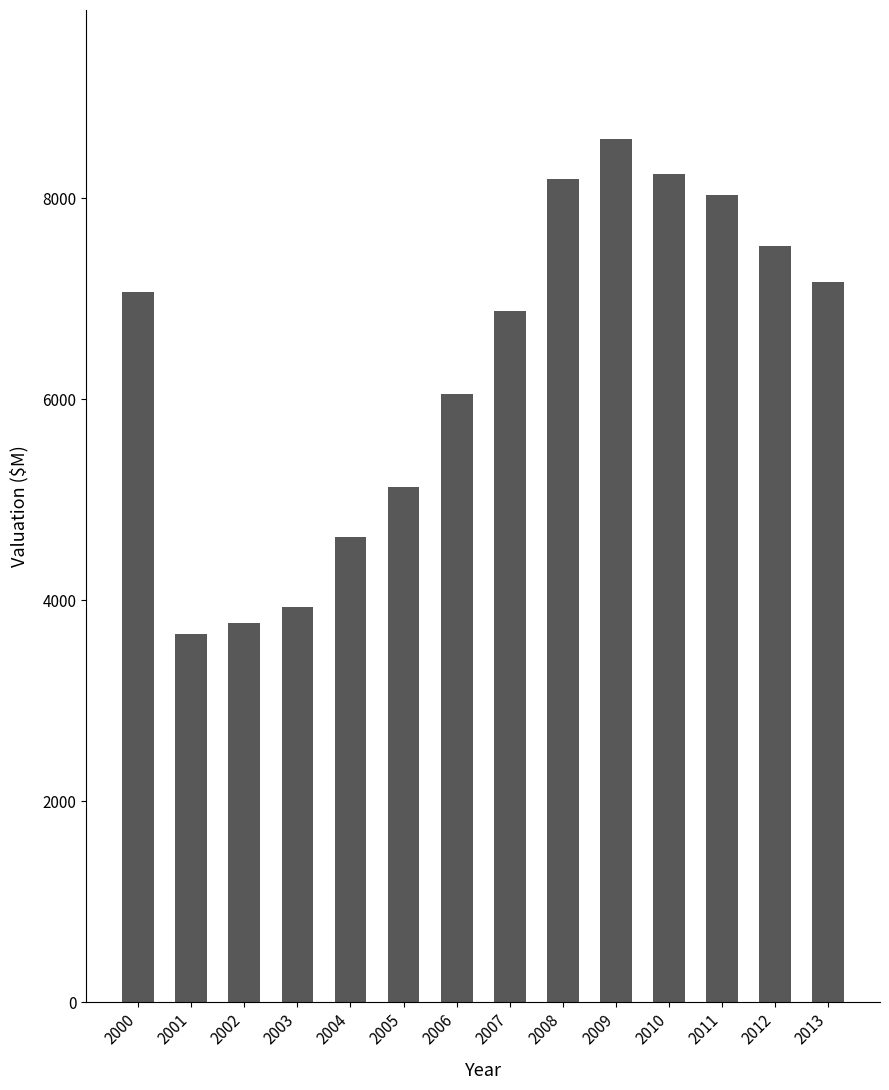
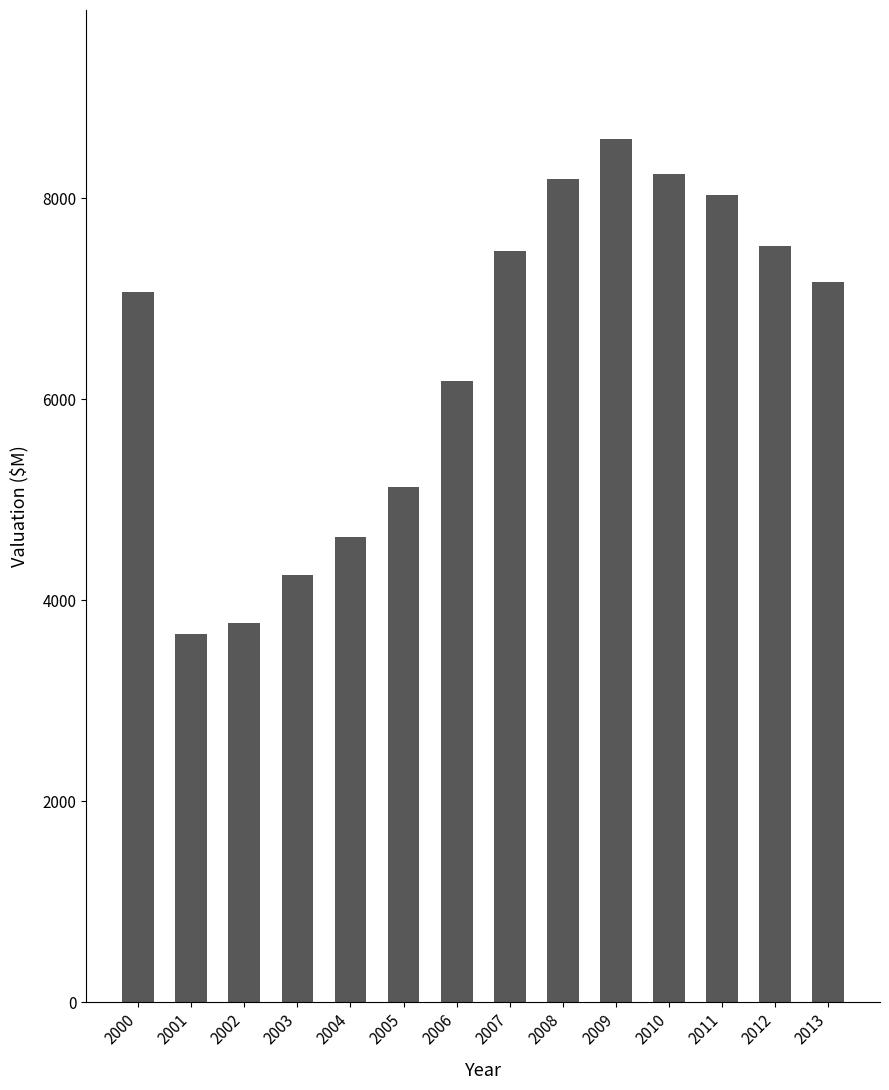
2003: 3940 -> 4260
2006: 6050 -> 6180
2007: 6880 -> 7480
